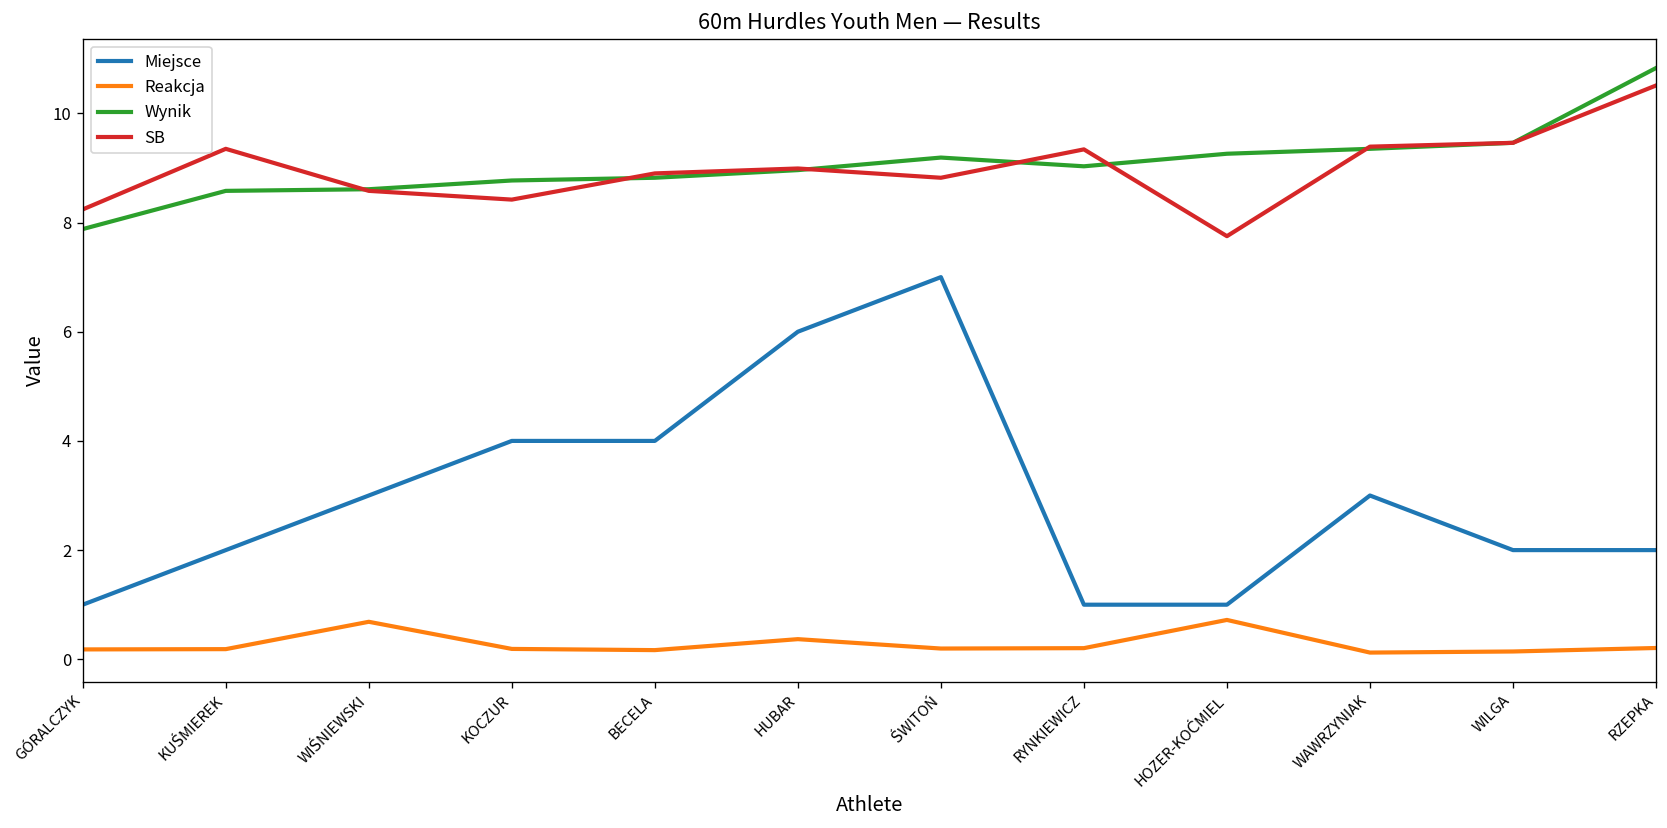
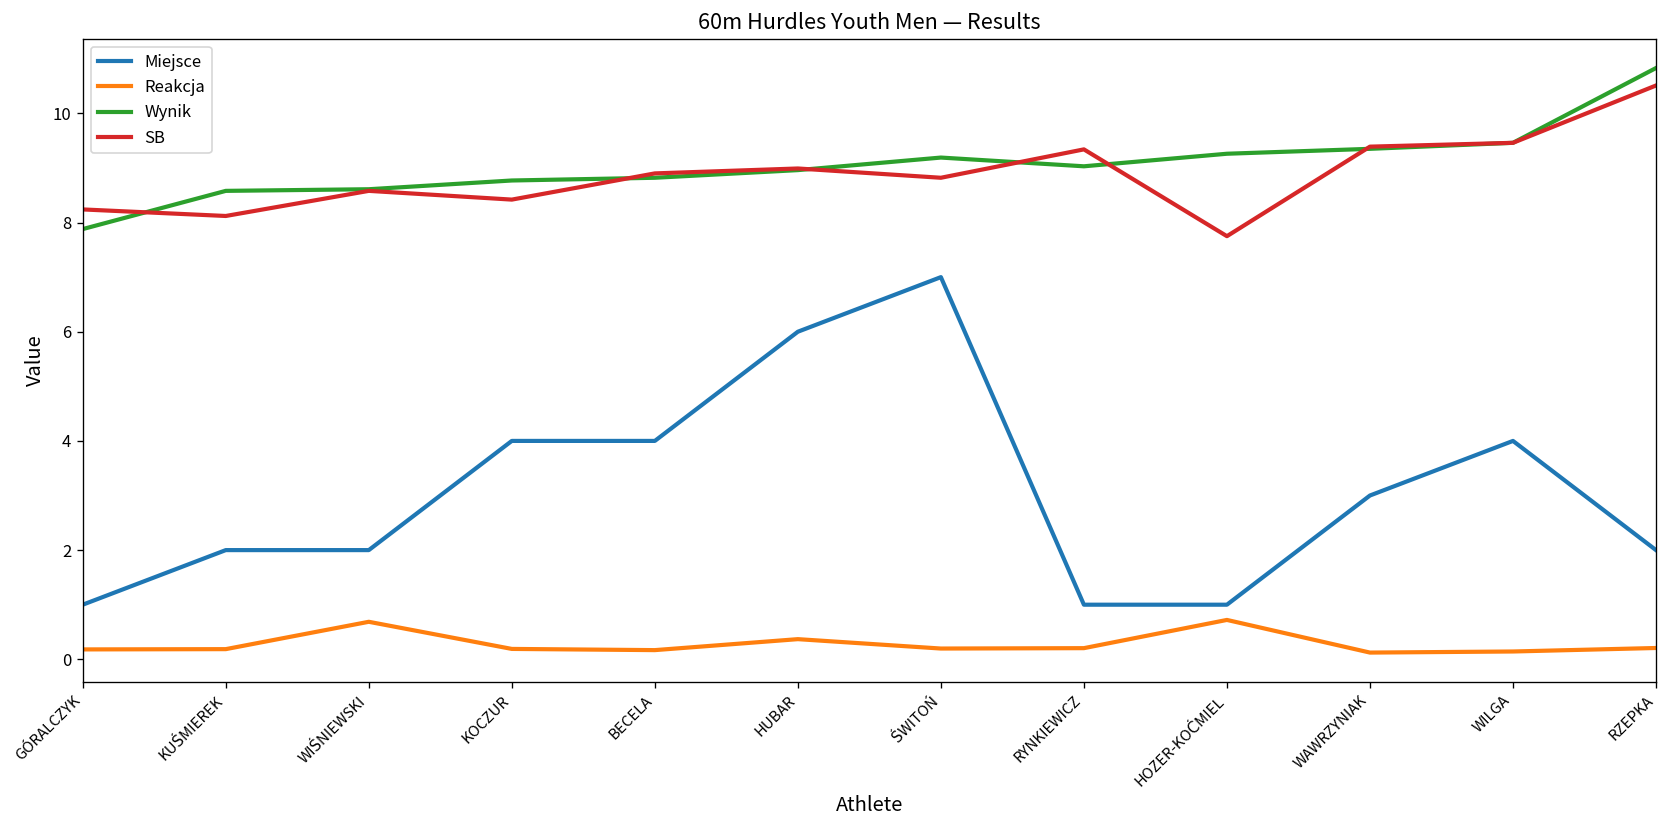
SB, KUŚMIEREK: 9.4 -> 8.1
Miejsce, WIŚNIEWSKI: 3 -> 2
Miejsce, WILGA: 2 -> 4
